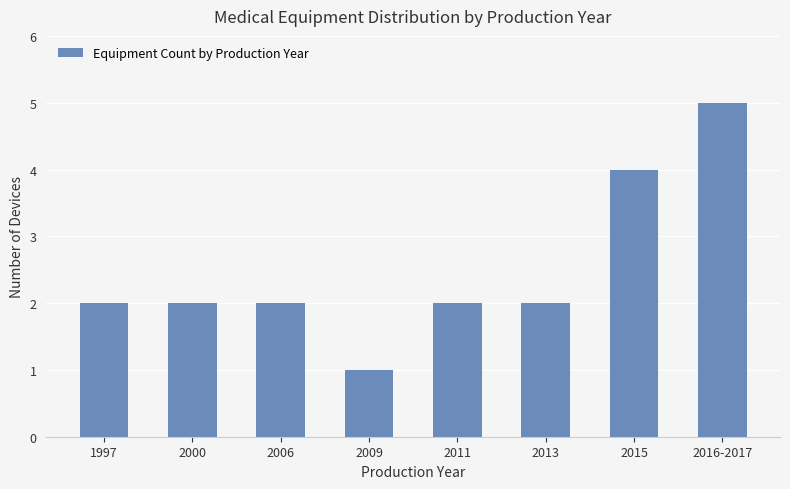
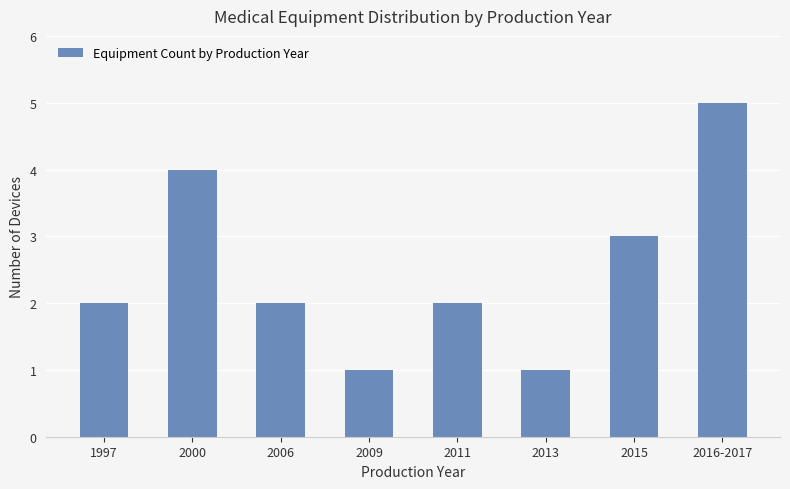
2000: 2 -> 4
2013: 2 -> 1
2015: 4 -> 3
